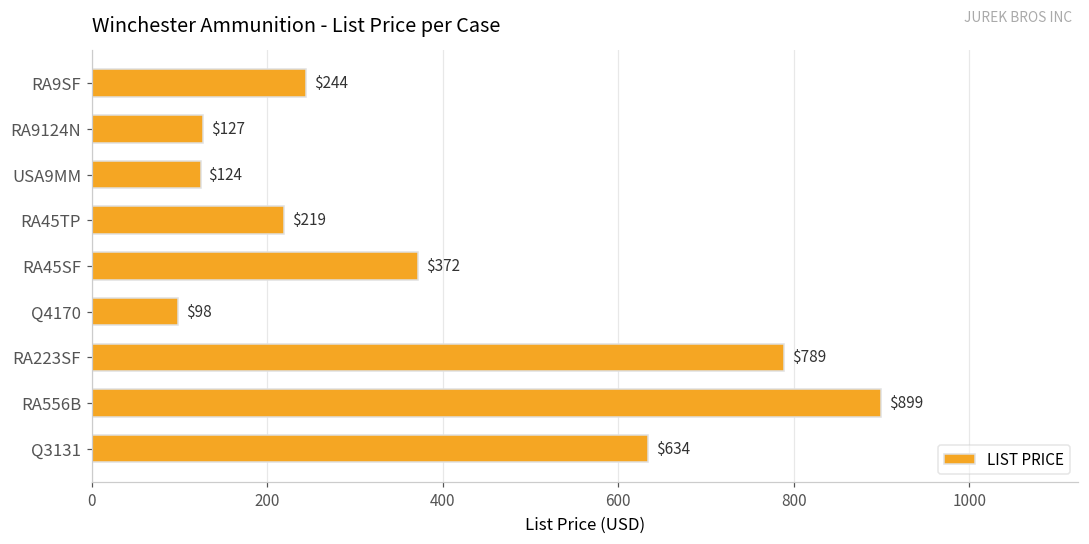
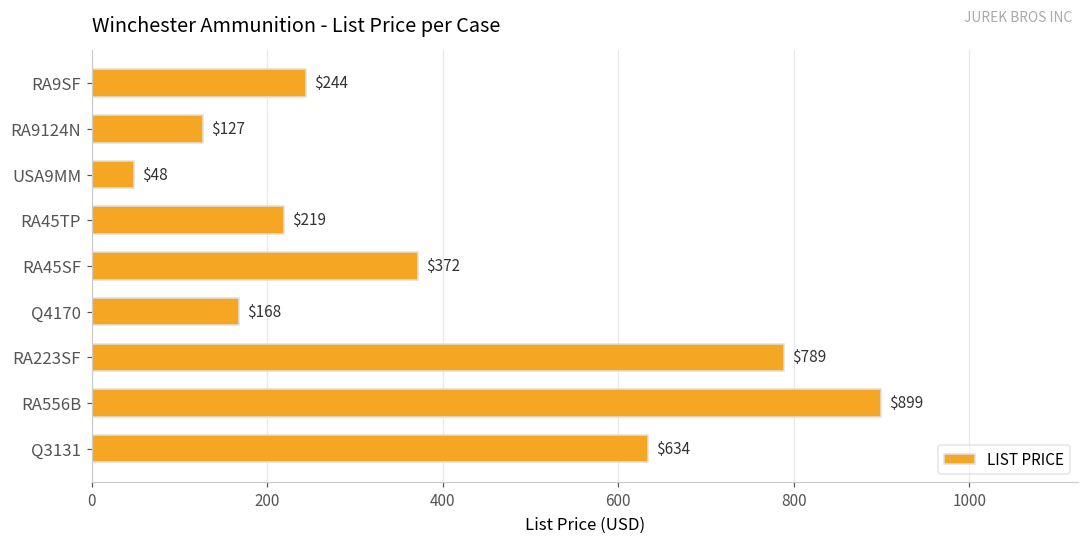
USA9MM: $124 -> $48
Q4170: $98 -> $168
